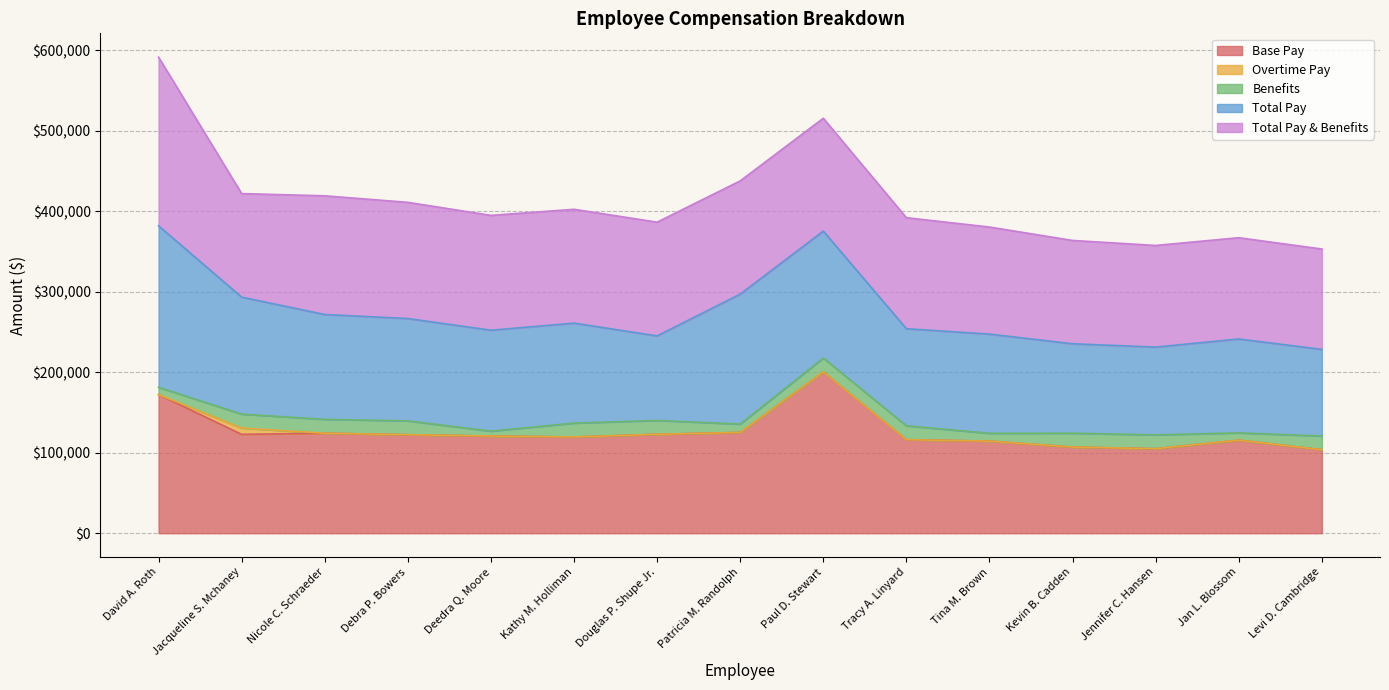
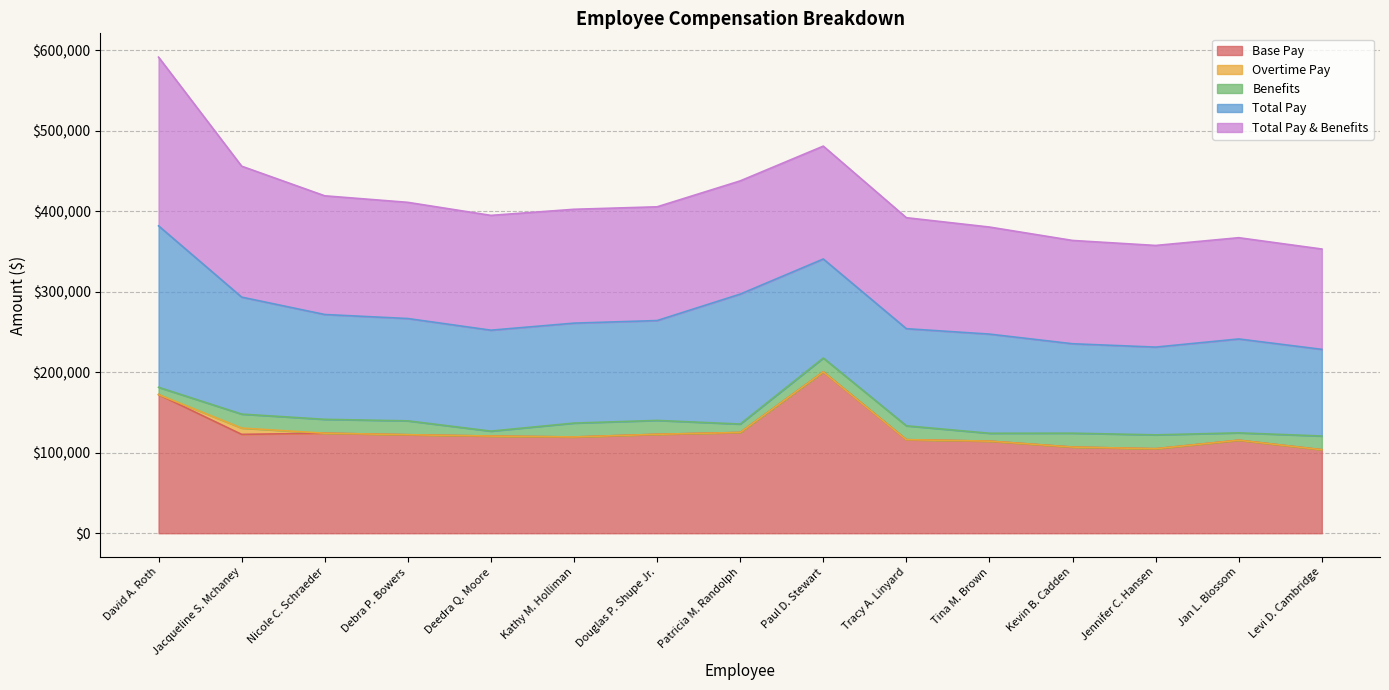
Total Pay & Benefits, Jacqueline S. Mchaney: $130,000 -> $160,000
Total Pay, Douglas P. Shupe Jr.: $110,000 -> $120,000
Total Pay, Paul D. Stewart: $160,000 -> $120,000
